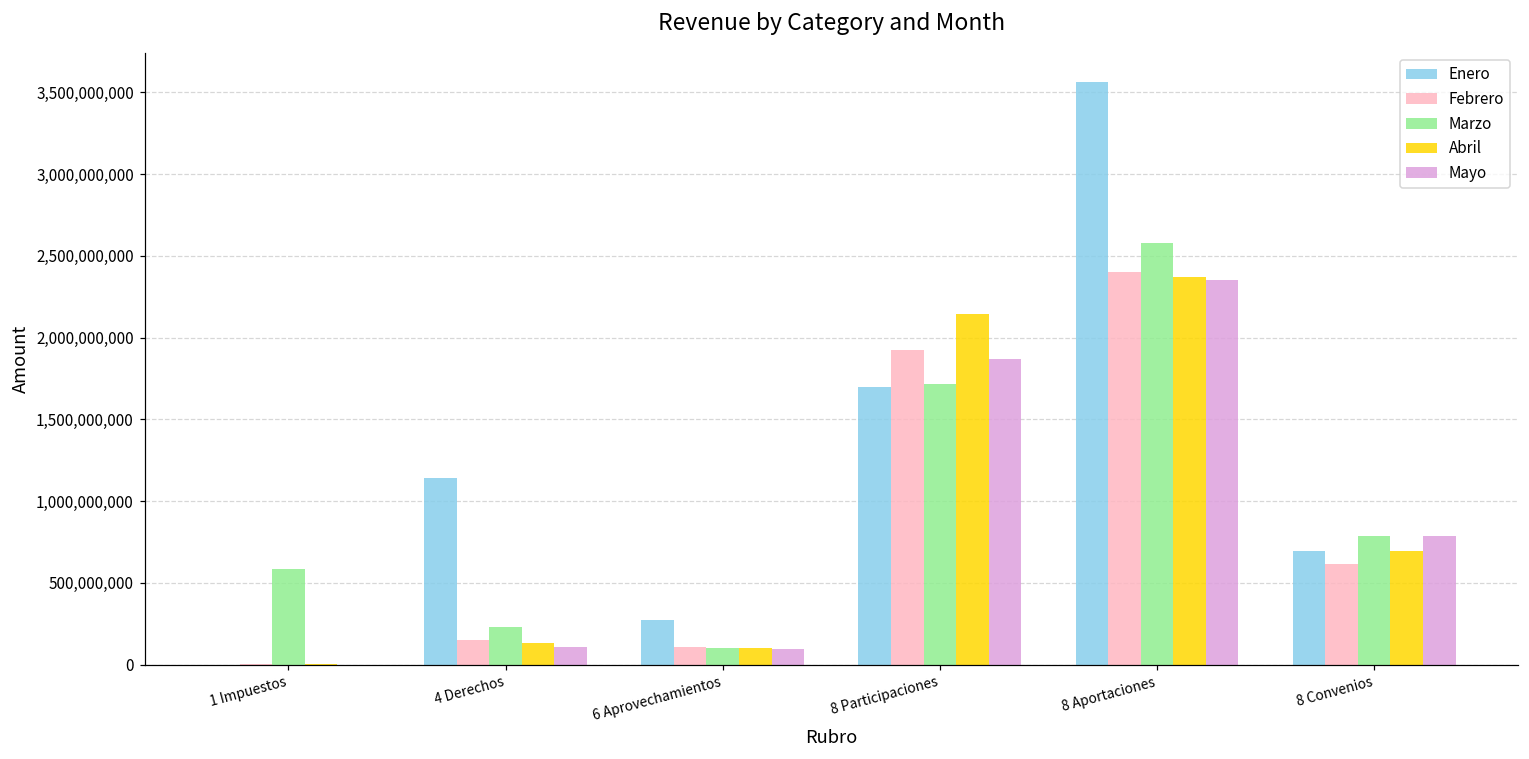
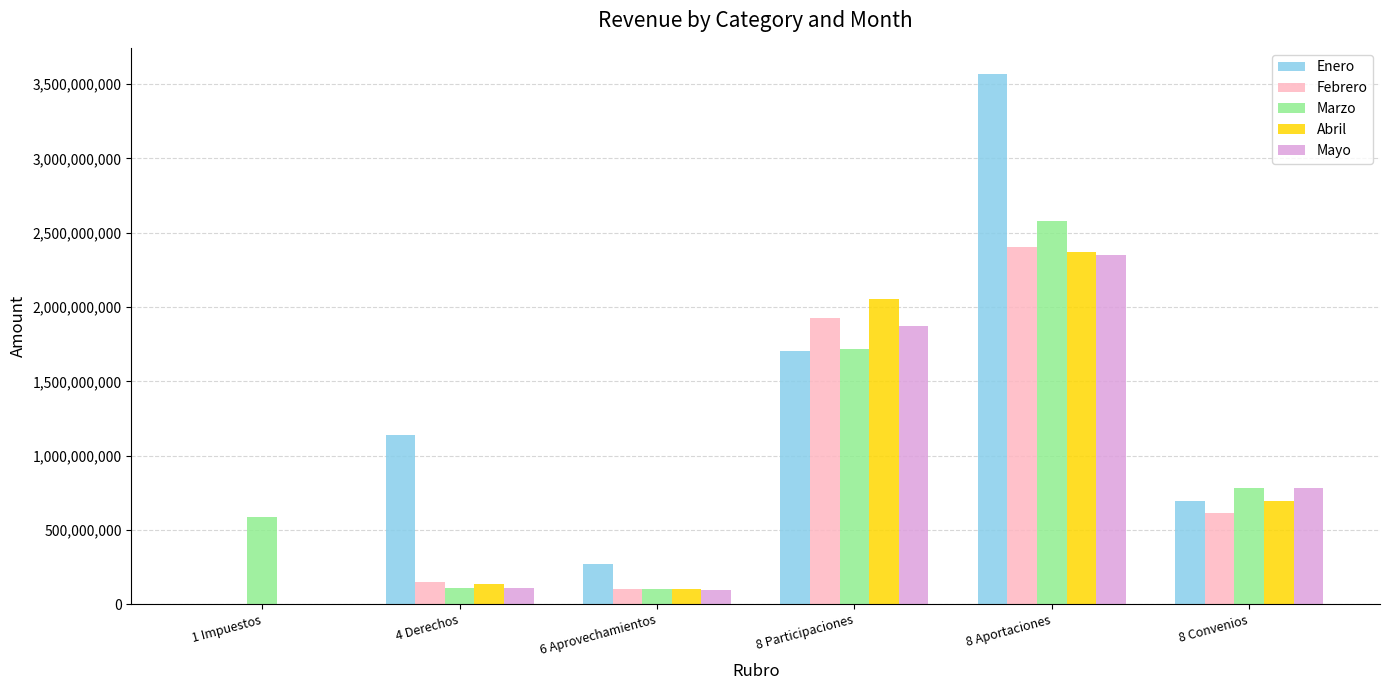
Marzo, 4 Derechos: 230,000,000 -> 110,000,000
Abril, 8 Participaciones: 2,140,000,000 -> 2,050,000,000
